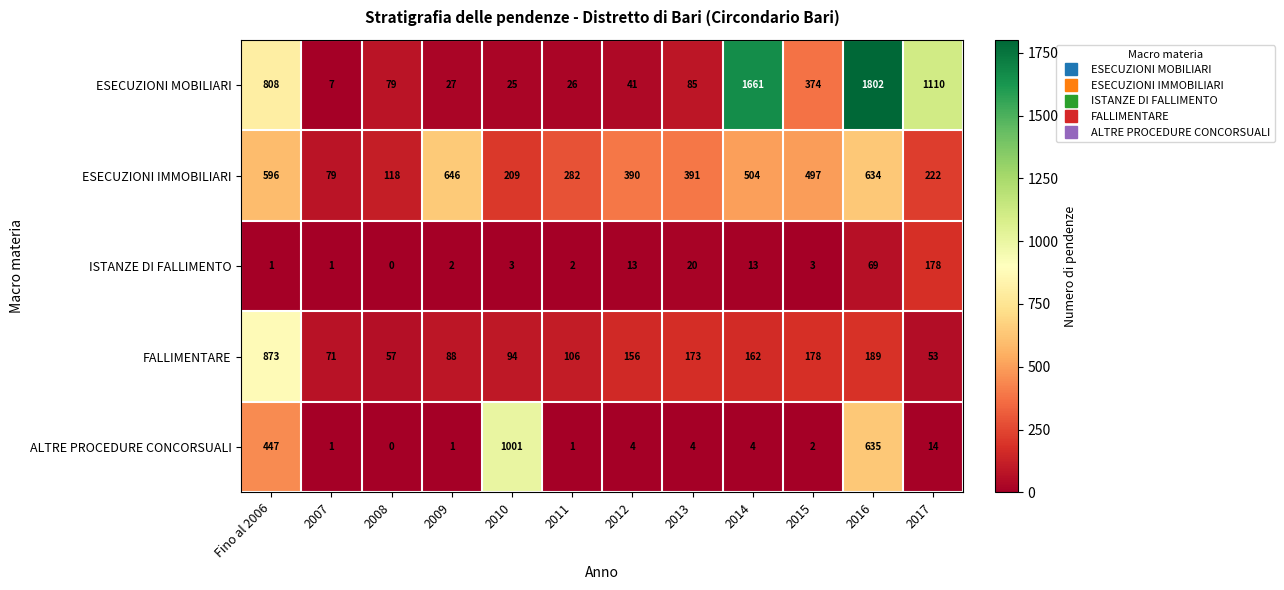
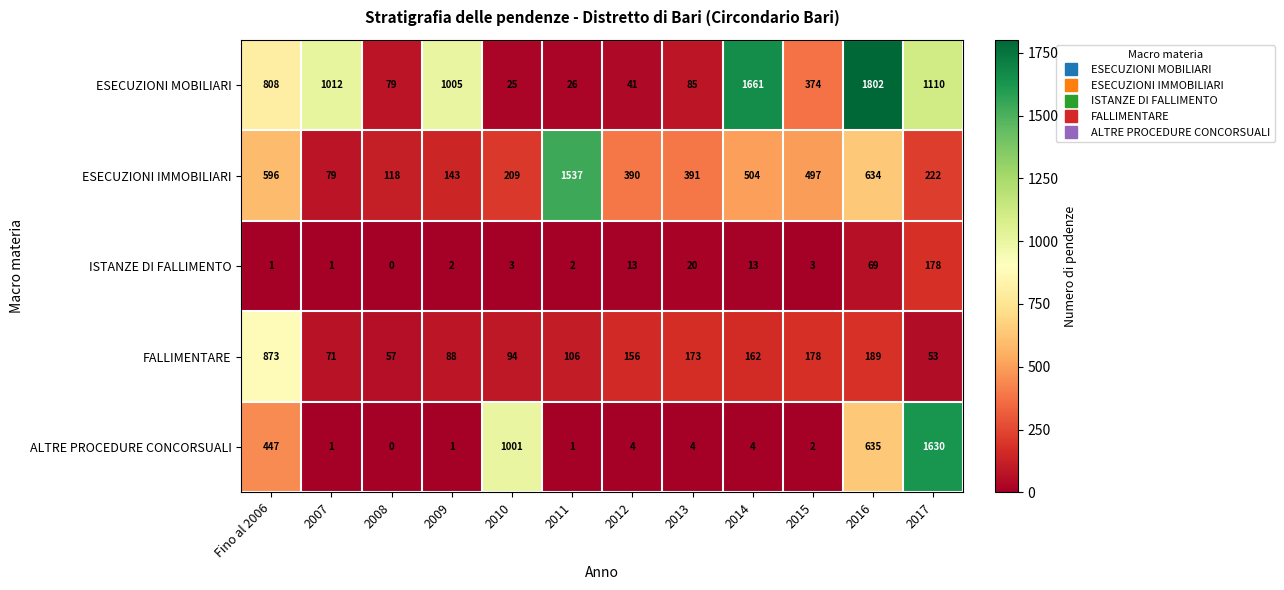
ESECUZIONI MOBILIARI, 2007: 7 -> 1012
ESECUZIONI MOBILIARI, 2009: 27 -> 1005
ESECUZIONI IMMOBILIARI, 2009: 646 -> 143
ESECUZIONI IMMOBILIARI, 2011: 282 -> 1537
ALTRE PROCEDURE CONCORSUALI, 2017: 14 -> 1630
